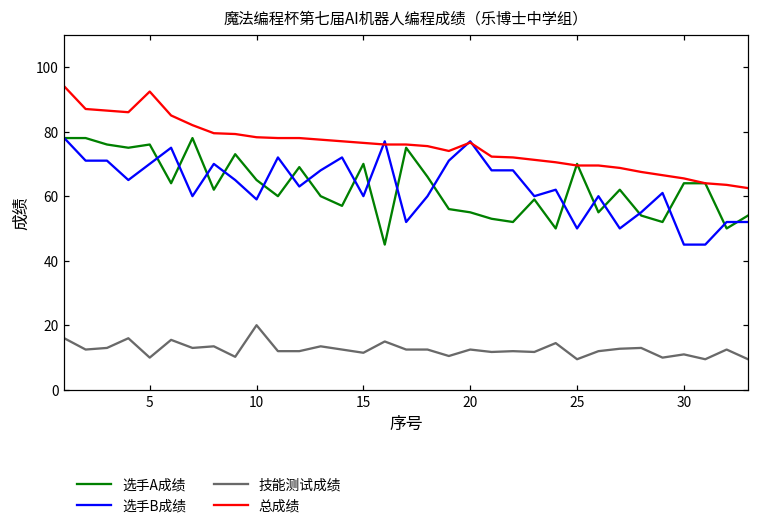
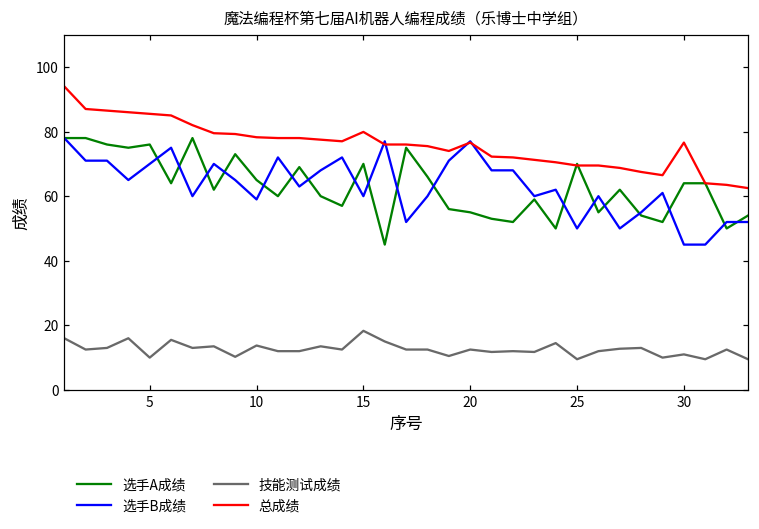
总成绩, 5: 92 -> 86
技能测试成绩, 10: 20 -> 14
技能测试成绩, 15: 12 -> 18
总成绩, 15: 77 -> 80
总成绩, 30: 66 -> 77
